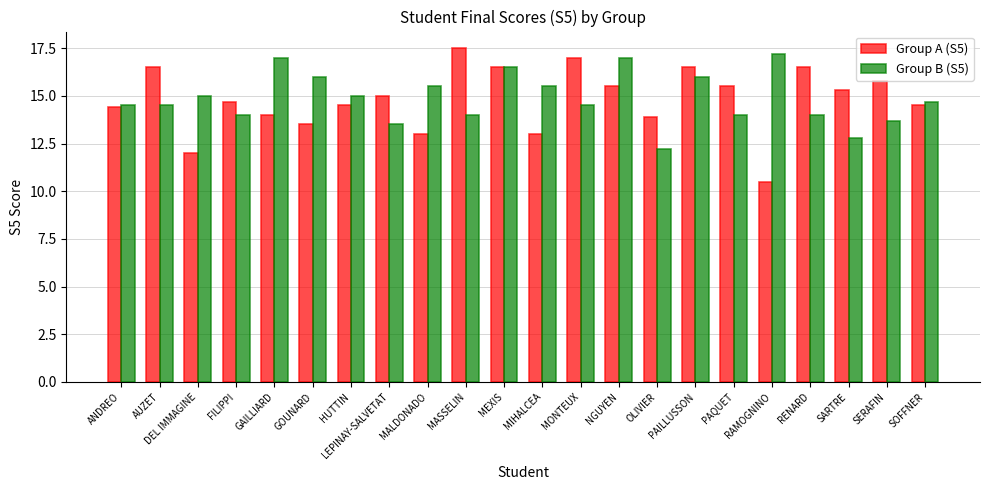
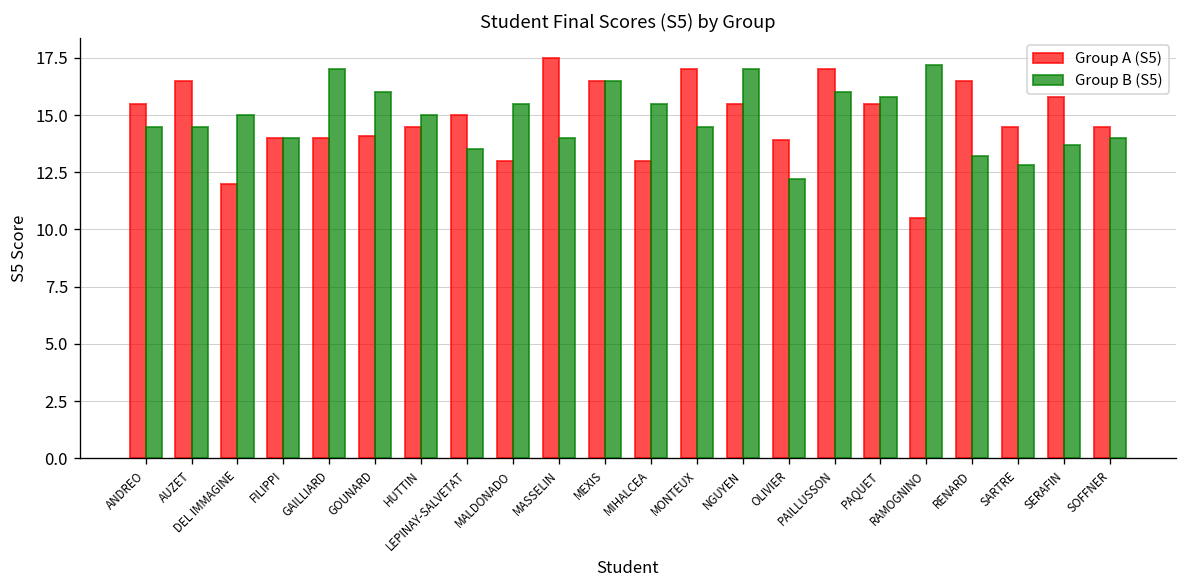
Group A (S5), ANDREO: 14.4 -> 15.5
Group A (S5), FILIPPI: 14.7 -> 14.0
Group A (S5), GOUNARD: 13.5 -> 14.1
Group A (S5), PAILLUSSON: 16.5 -> 17.0
Group B (S5), PAQUET: 14.0 -> 15.8
Group B (S5), RENARD: 14.0 -> 13.2
Group A (S5), SARTRE: 15.3 -> 14.5
Group B (S5), SOFFNER: 14.7 -> 14.0
